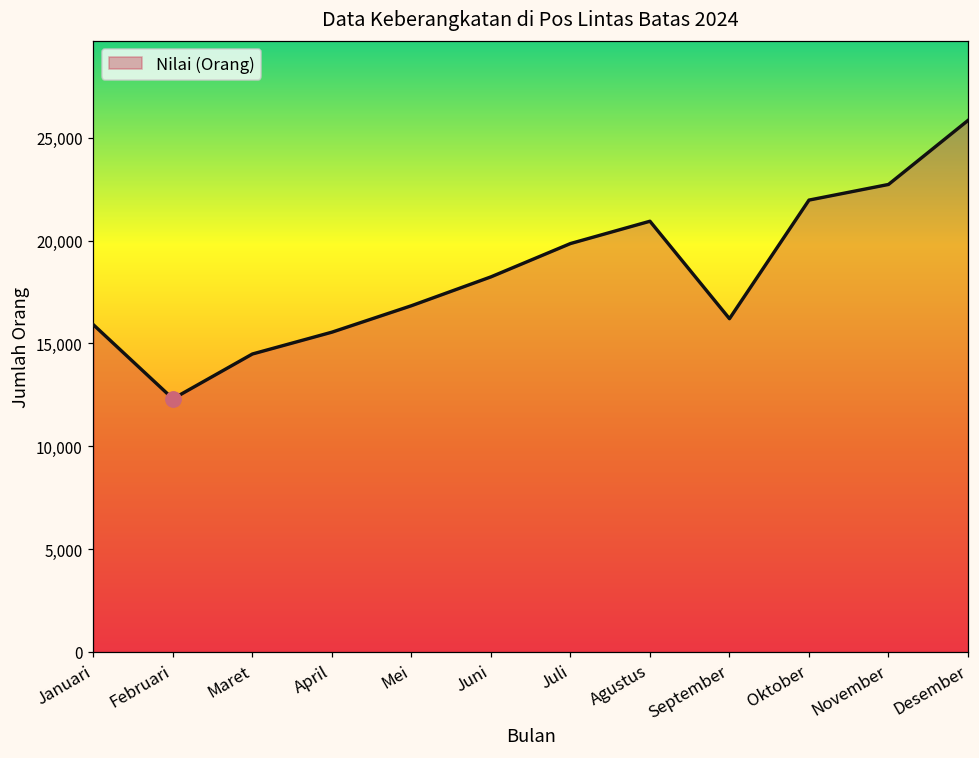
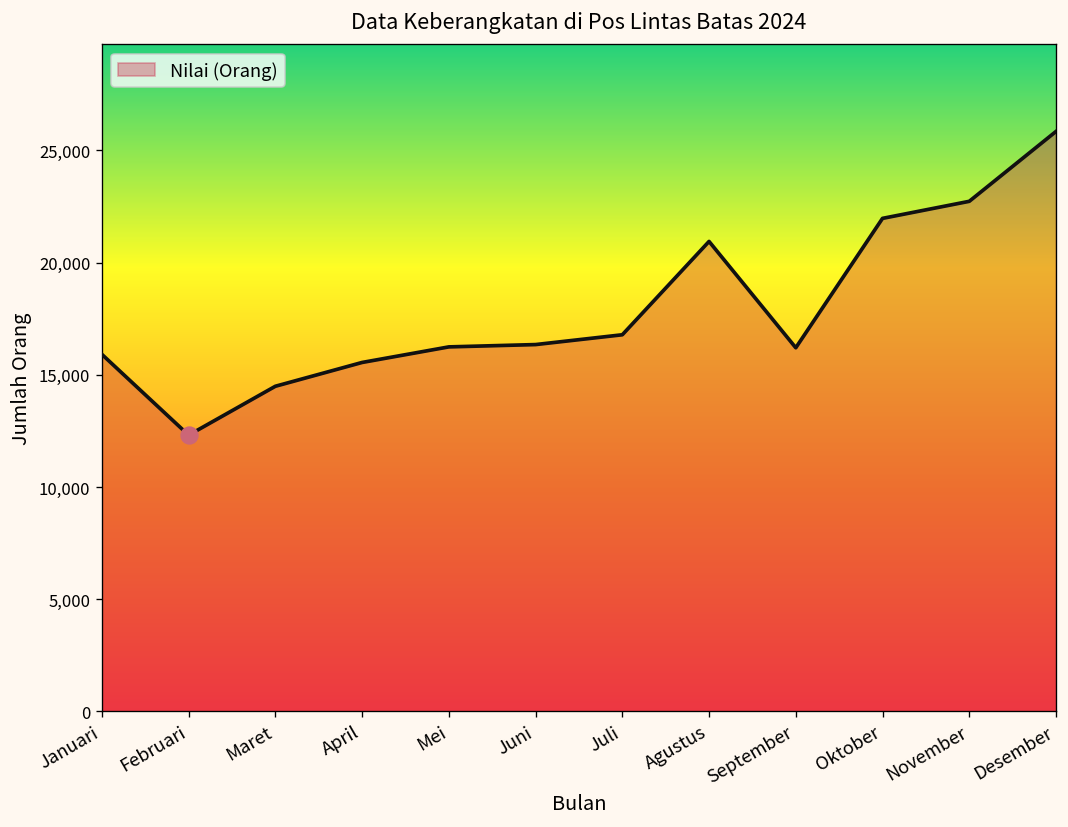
Nilai (Orang), Mei: 16,800 -> 16,200
Nilai (Orang), Juni: 18,200 -> 16,300
Nilai (Orang), Juli: 19,900 -> 16,800
